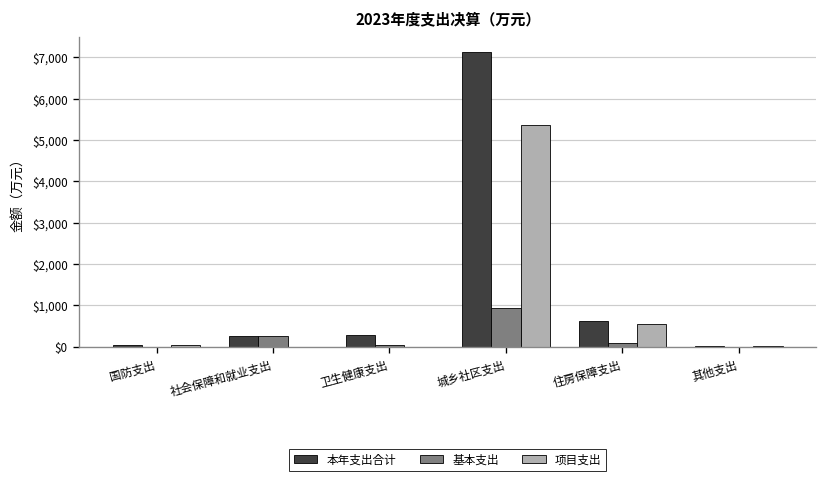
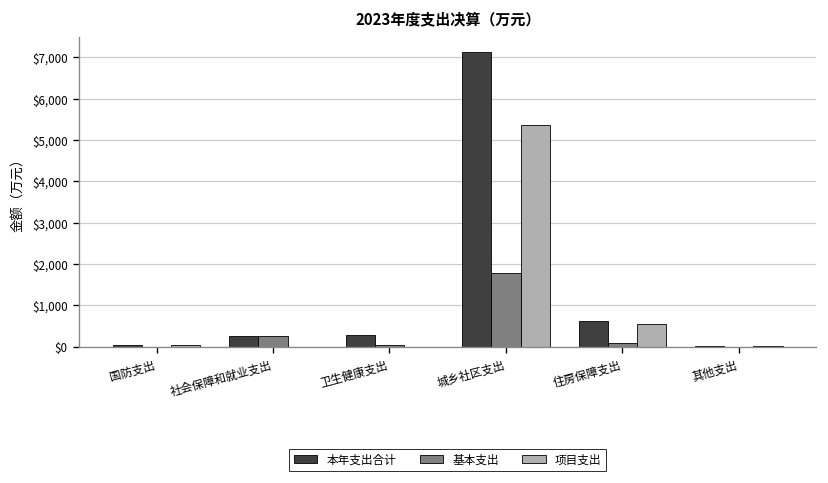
基本支出, 城乡社区支出: $900 -> $1,800
